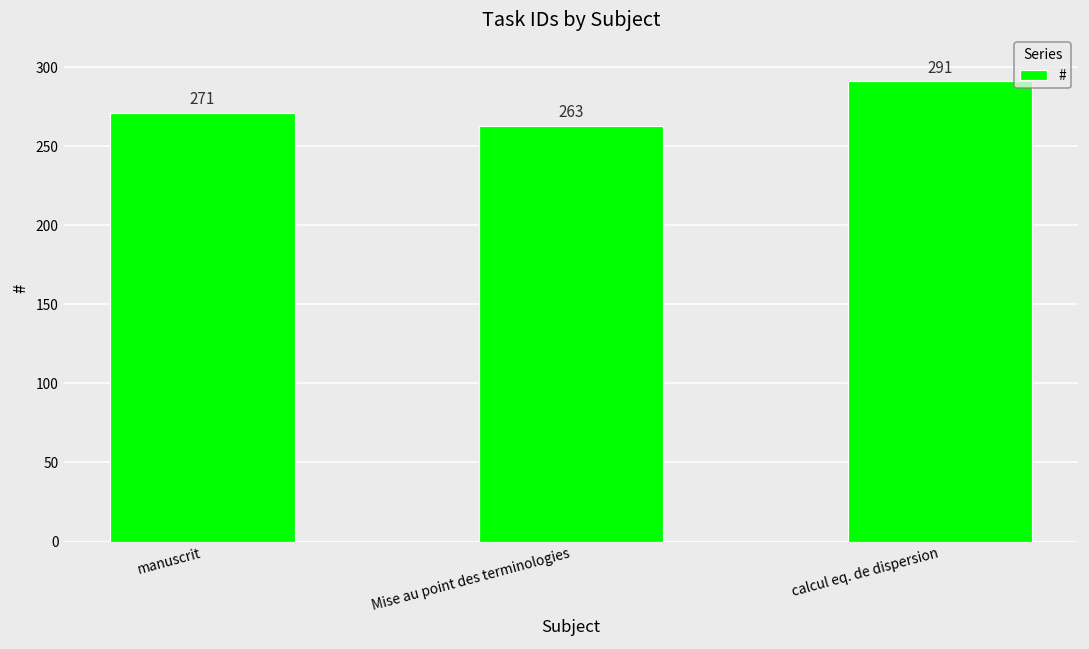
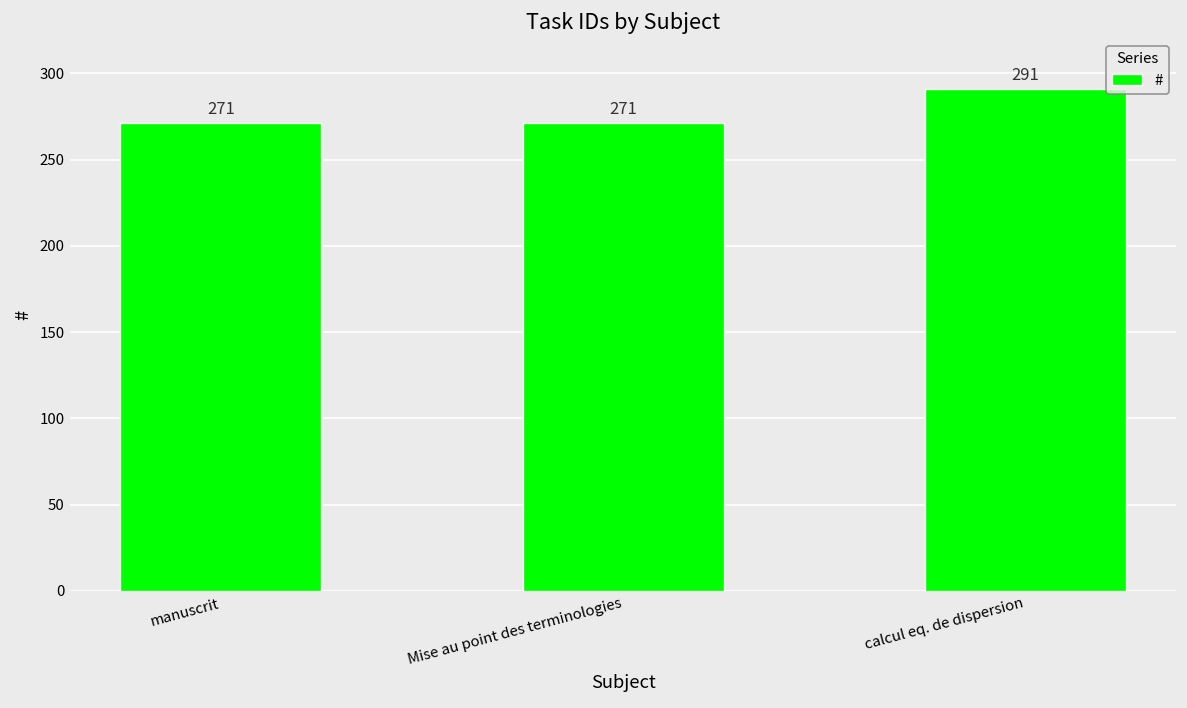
Mise au point des terminologies: 263 -> 271
